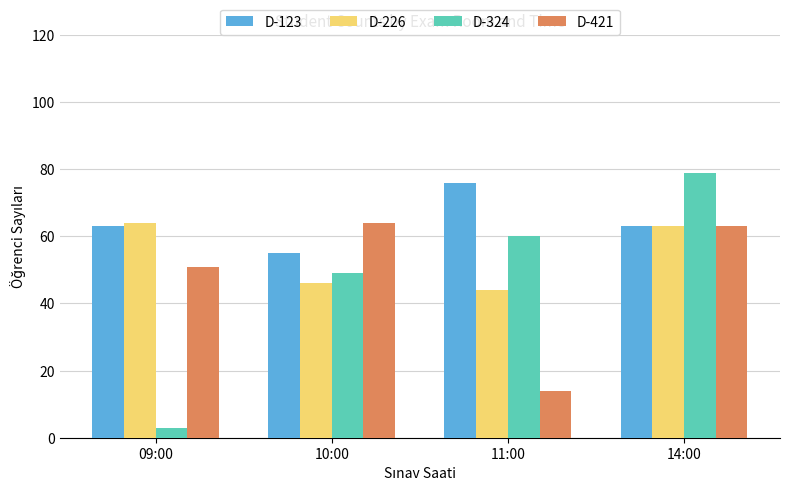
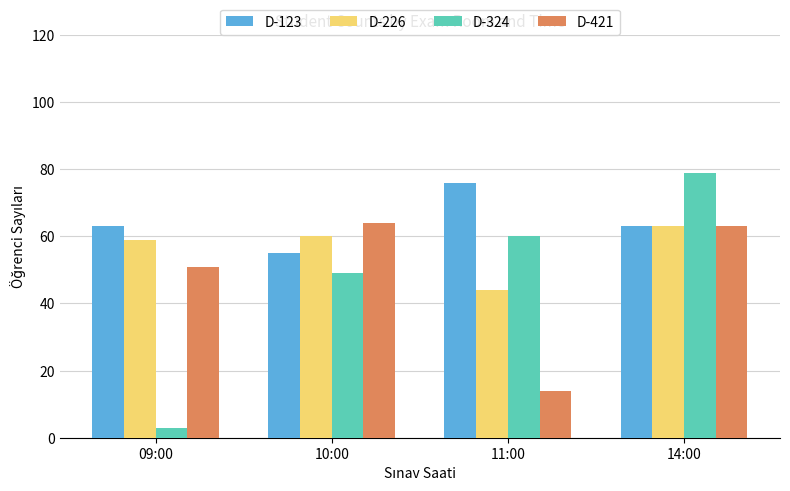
D-226, 09:00: 64 -> 59
D-226, 10:00: 46 -> 60
